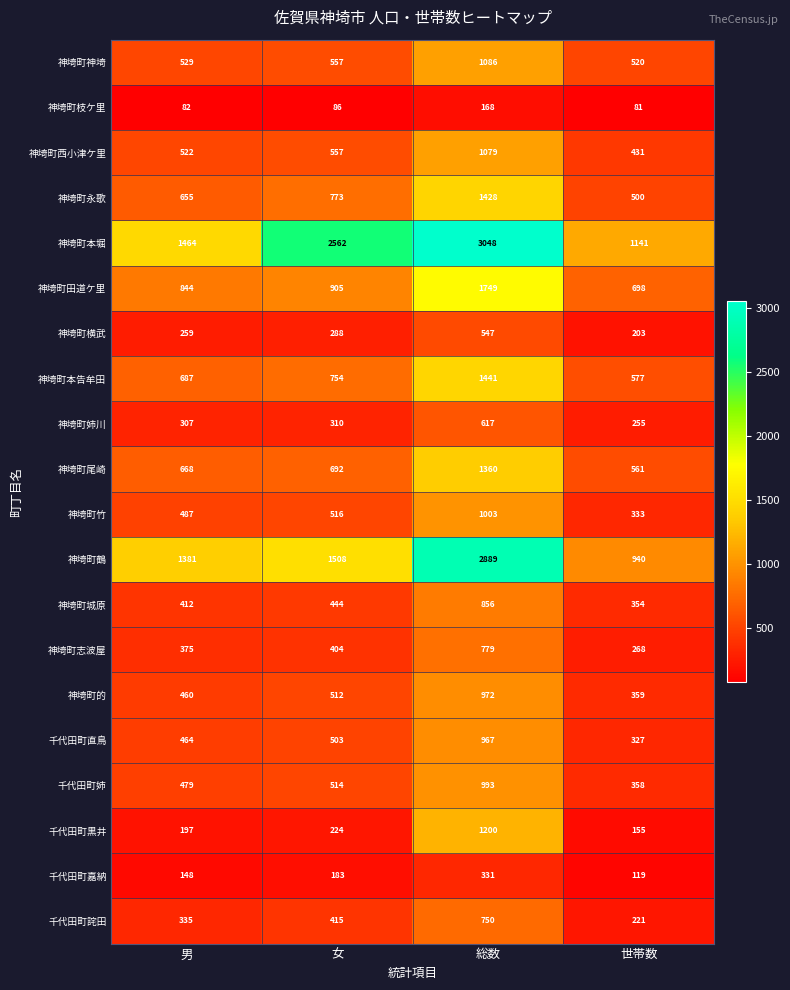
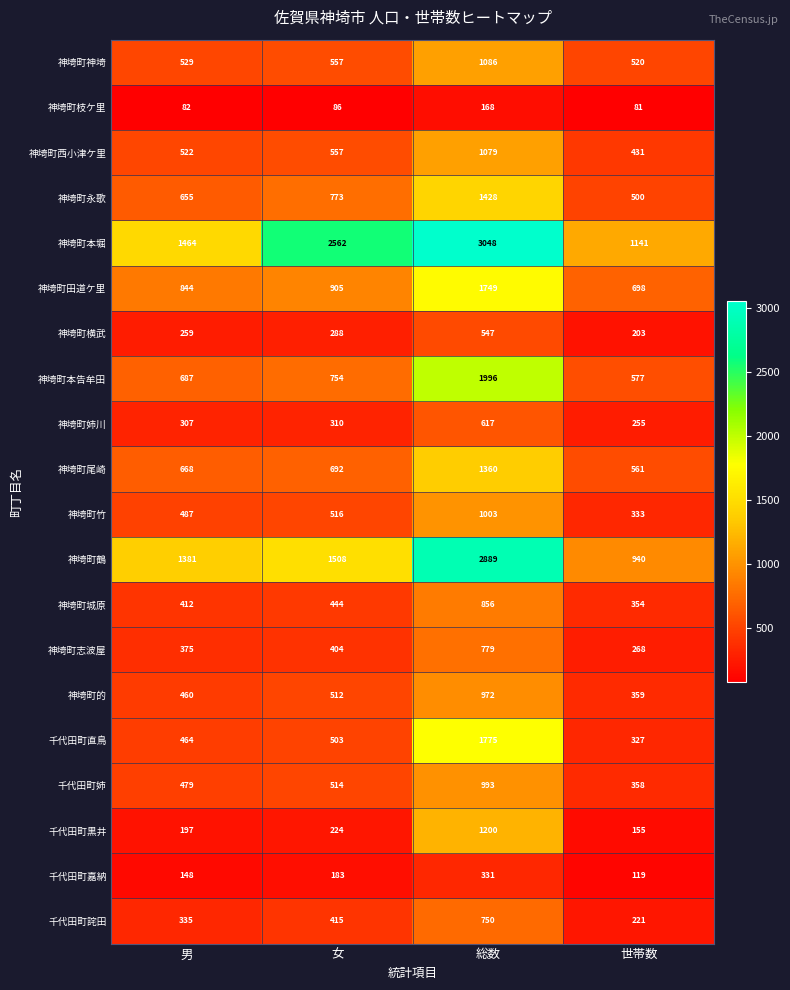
神埼町本告牟田, 総数: 1441 -> 1996
千代田町直鳥, 総数: 967 -> 1775
